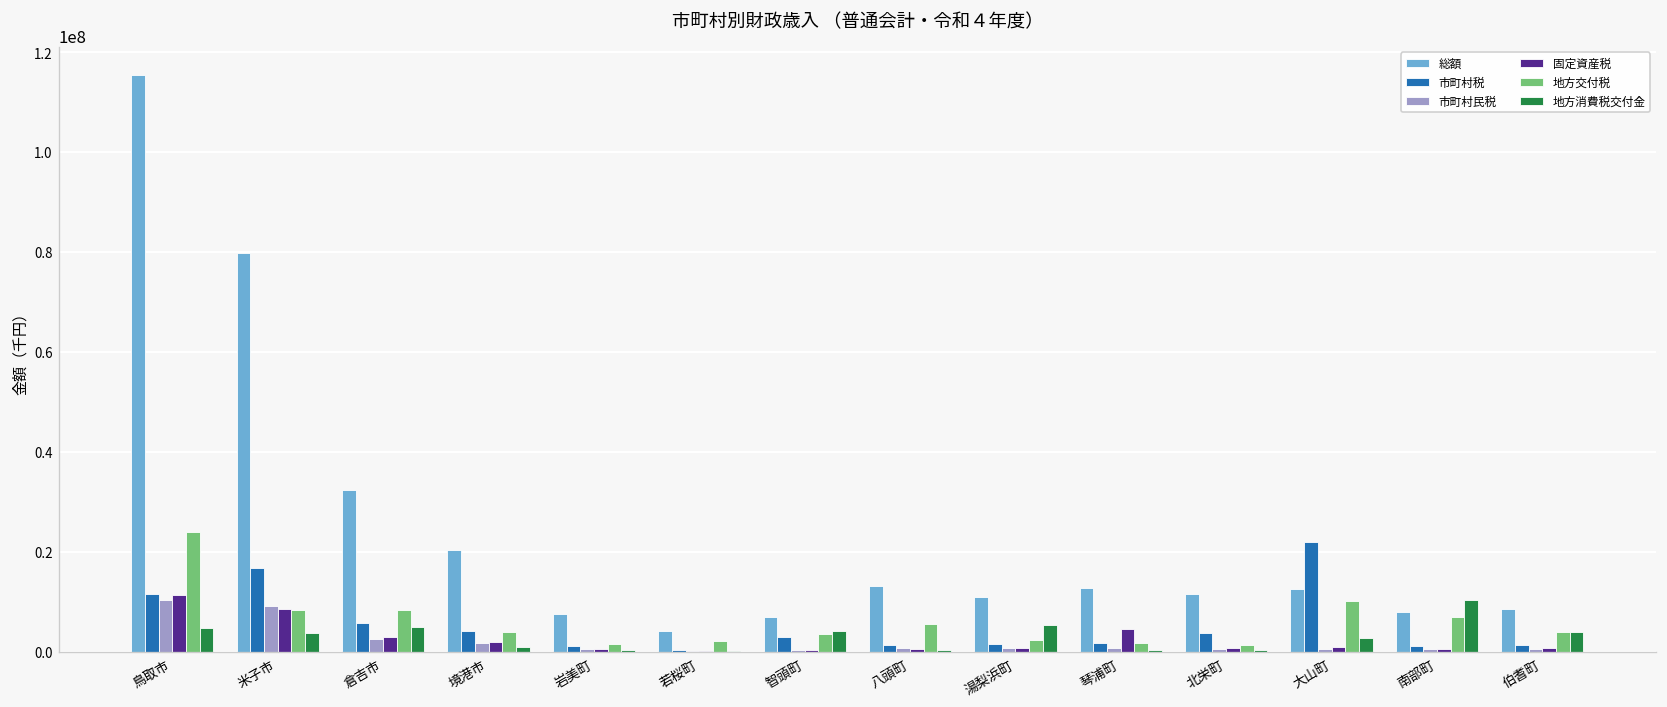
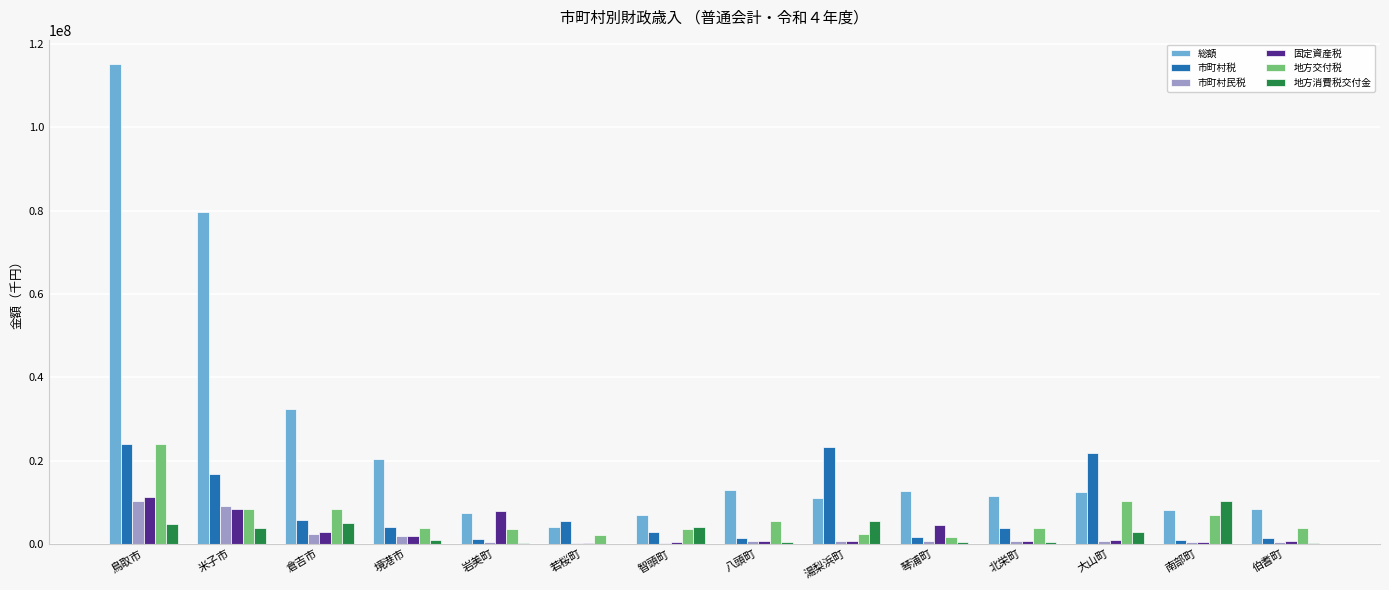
市町村税, 鳥取市: 12000000 -> 24000000
固定資産税, 岩美町: 1000000 -> 8000000
地方交付税, 岩美町: 1000000 -> 3000000
市町村税, 若桜町: 0 -> 6000000
市町村税, 湯梨浜町: 2000000 -> 23000000
地方交付税, 北栄町: 1000000 -> 4000000
地方消費税交付金, 伯耆町: 4000000 -> 0
